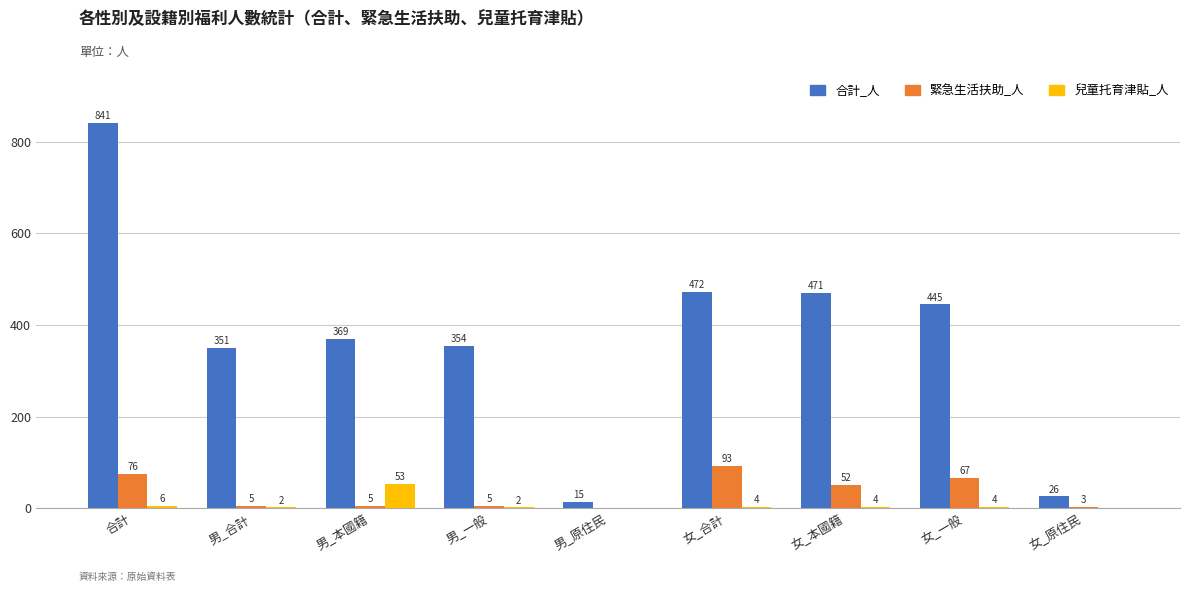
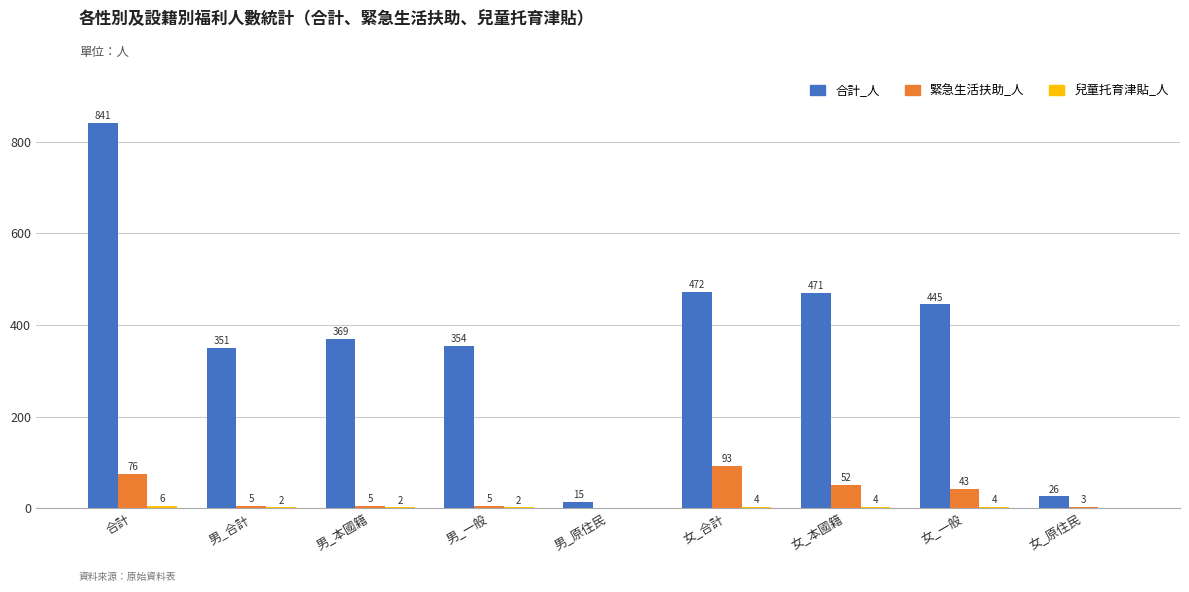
兒童托育津貼_人, 男_本國籍: 53 -> 2
緊急生活扶助_人, 女_一般: 67 -> 43
